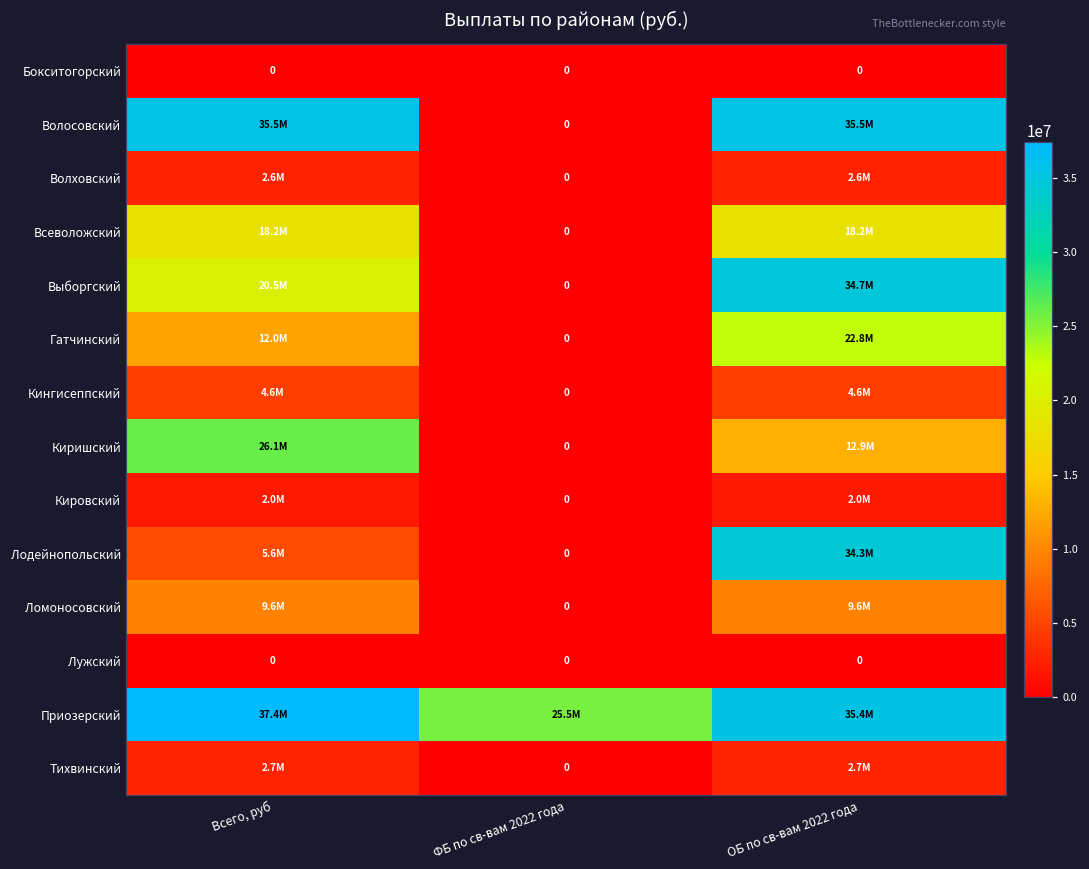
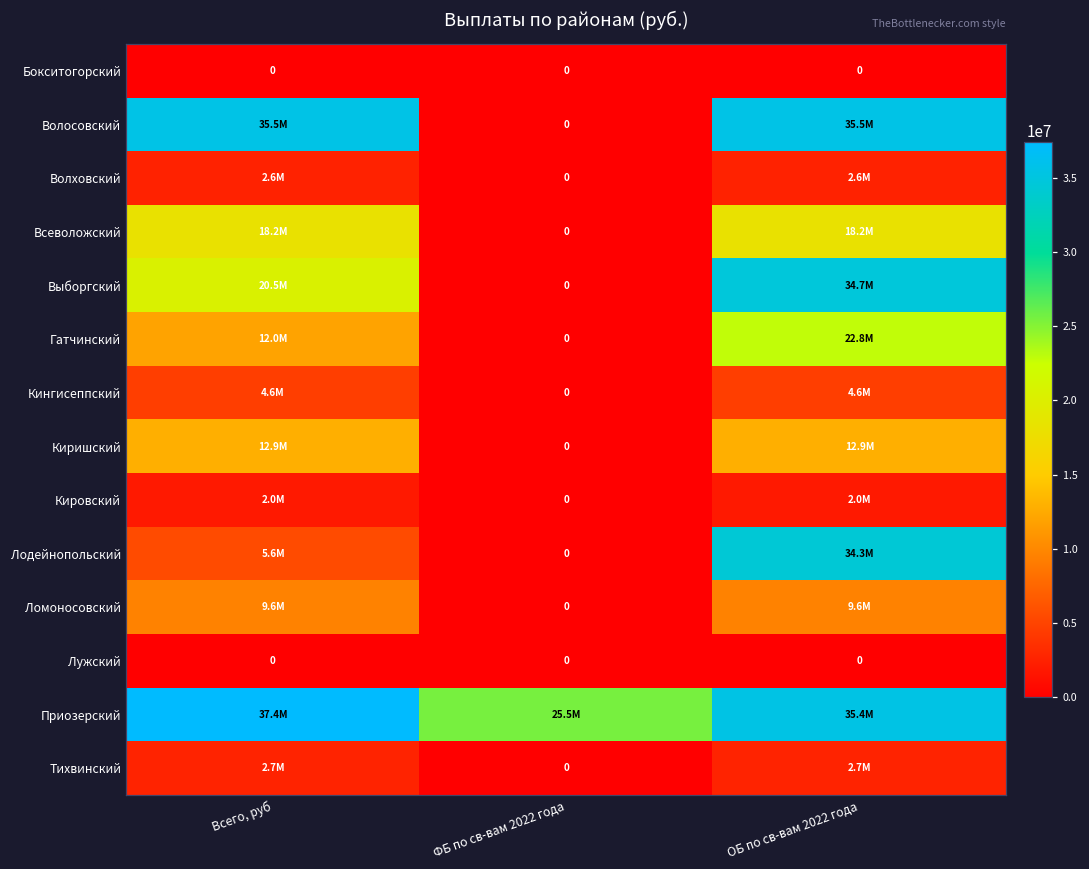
Киришский, Всего, руб: 26.1M -> 12.9M
